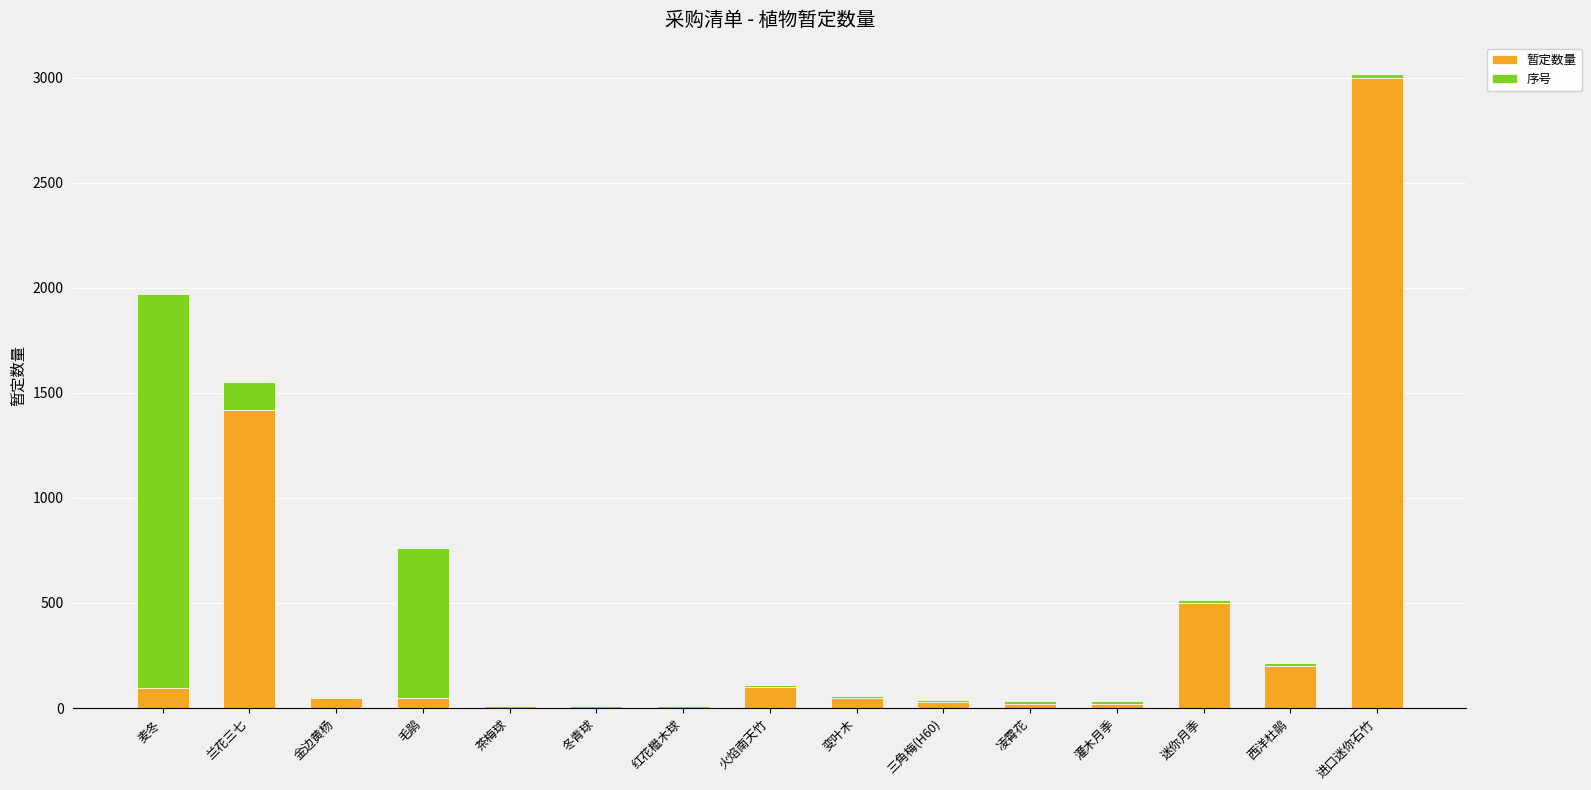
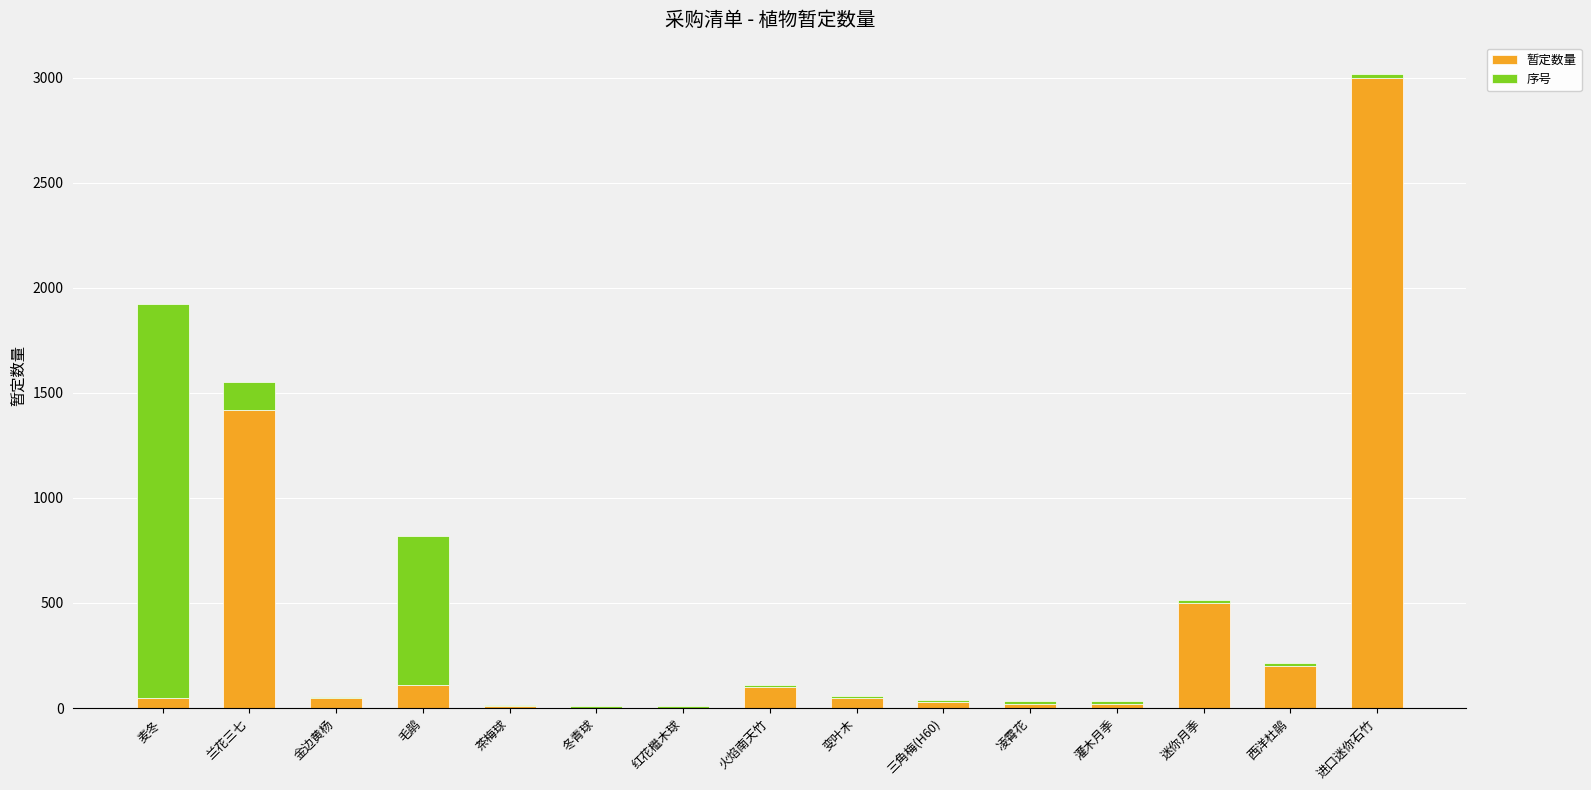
暂定数量, 麦冬: 100 -> 50
暂定数量, 毛鹃: 50 -> 110
